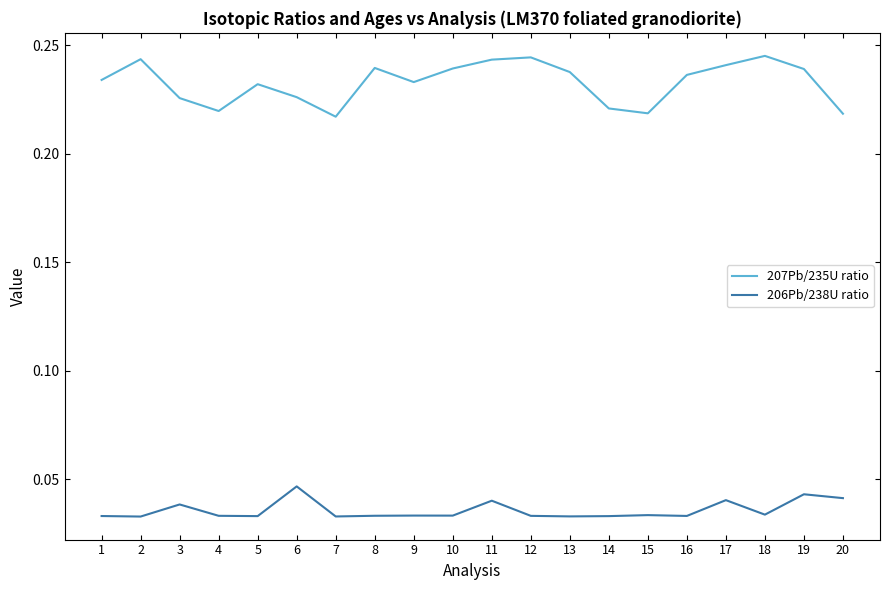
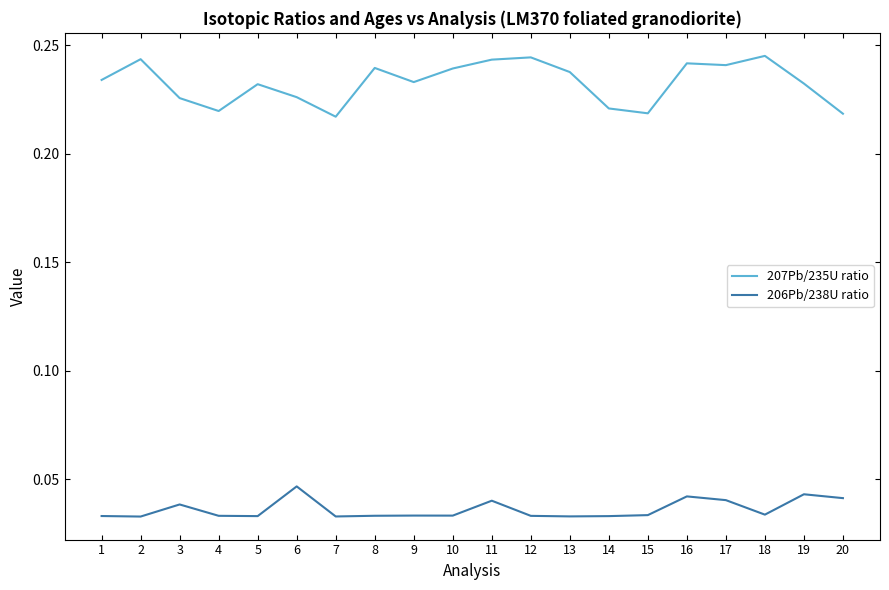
207Pb/235U ratio, 16: 0.236 -> 0.242
206Pb/238U ratio, 16: 0.033 -> 0.042
207Pb/235U ratio, 19: 0.239 -> 0.232
